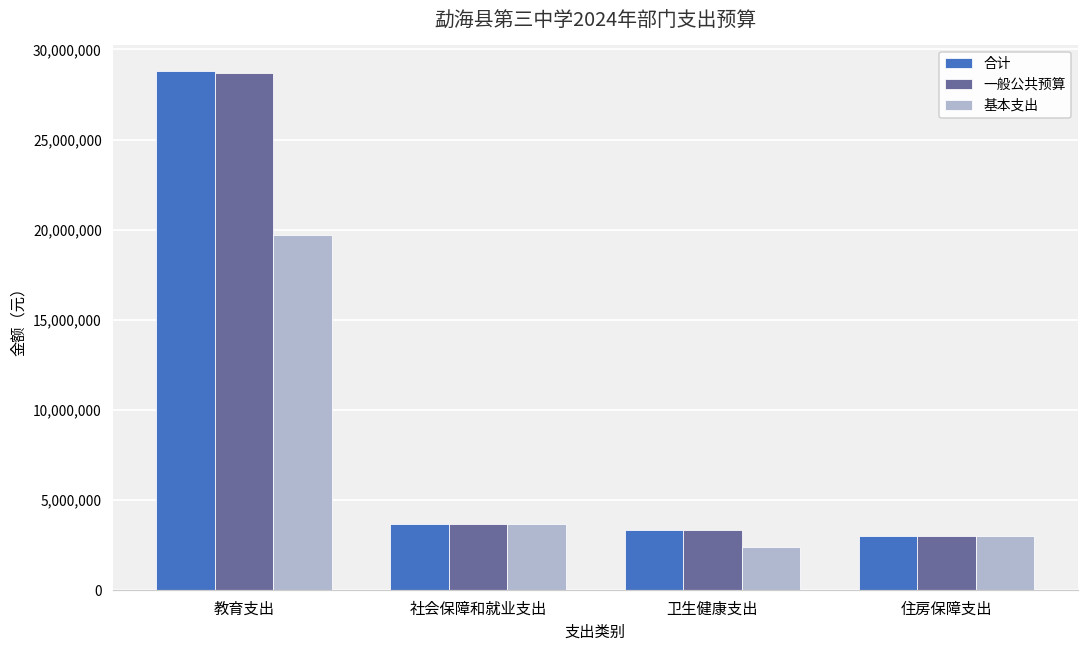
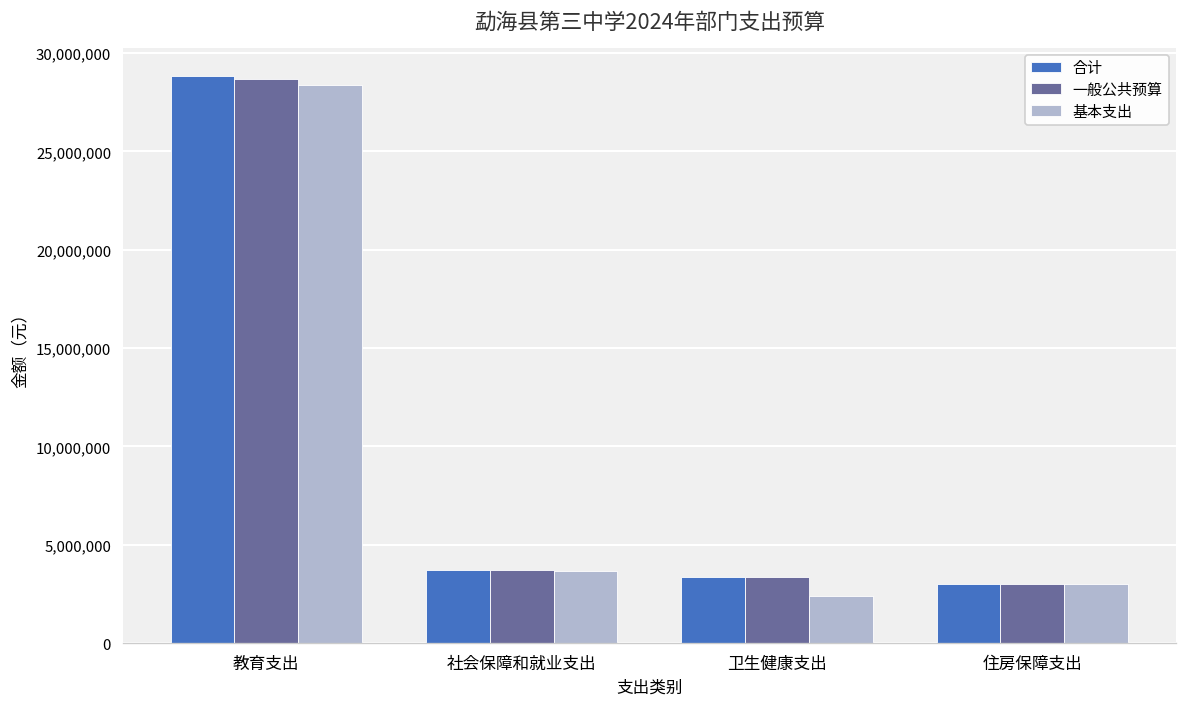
基本支出, 教育支出: 19,700,000 -> 28,400,000
